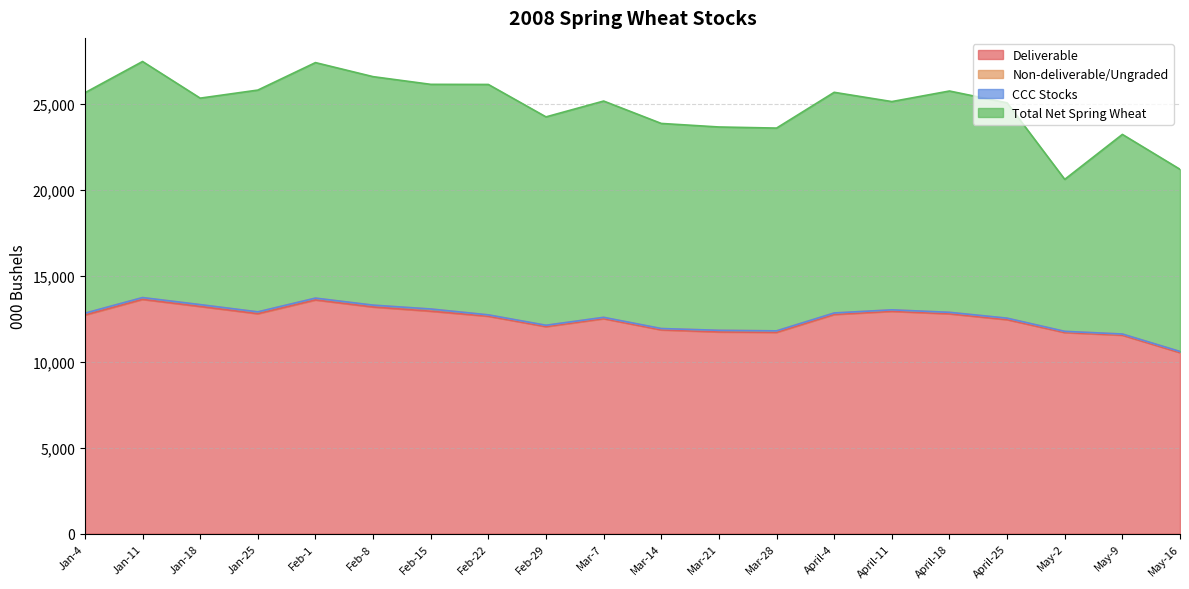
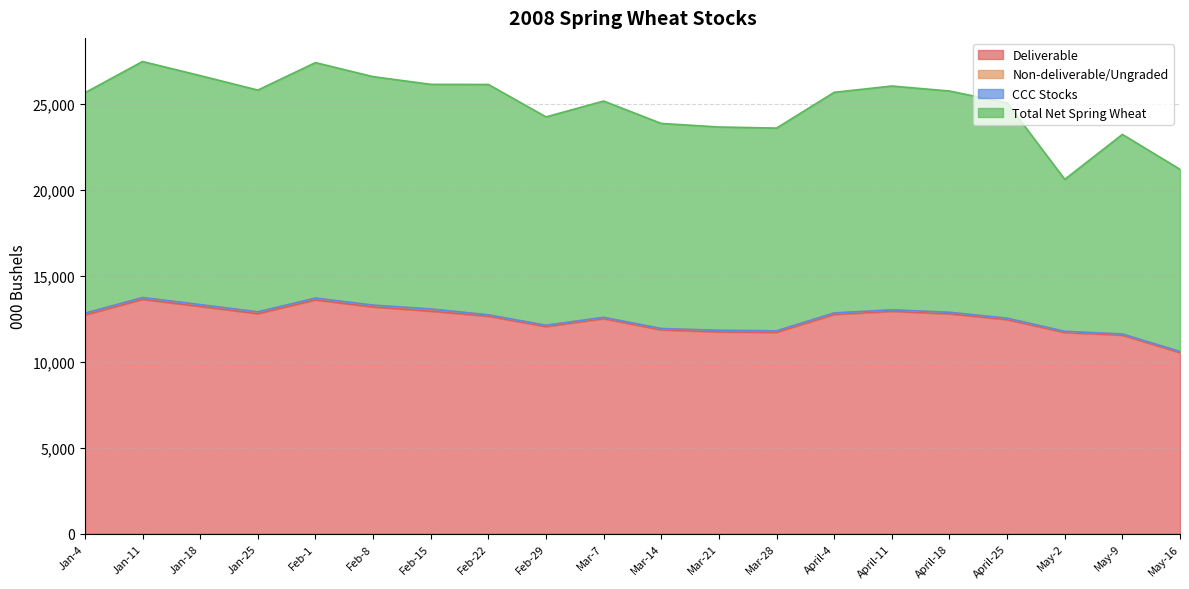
Total Net Spring Wheat, Jan-18: 12,000 -> 13,300
Total Net Spring Wheat, April-11: 12,100 -> 13,000
